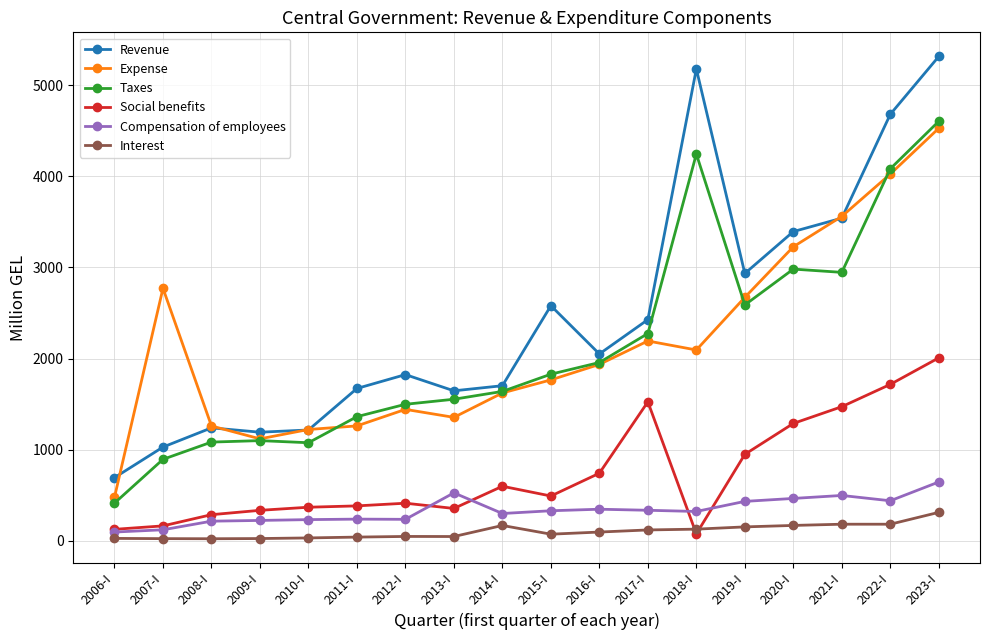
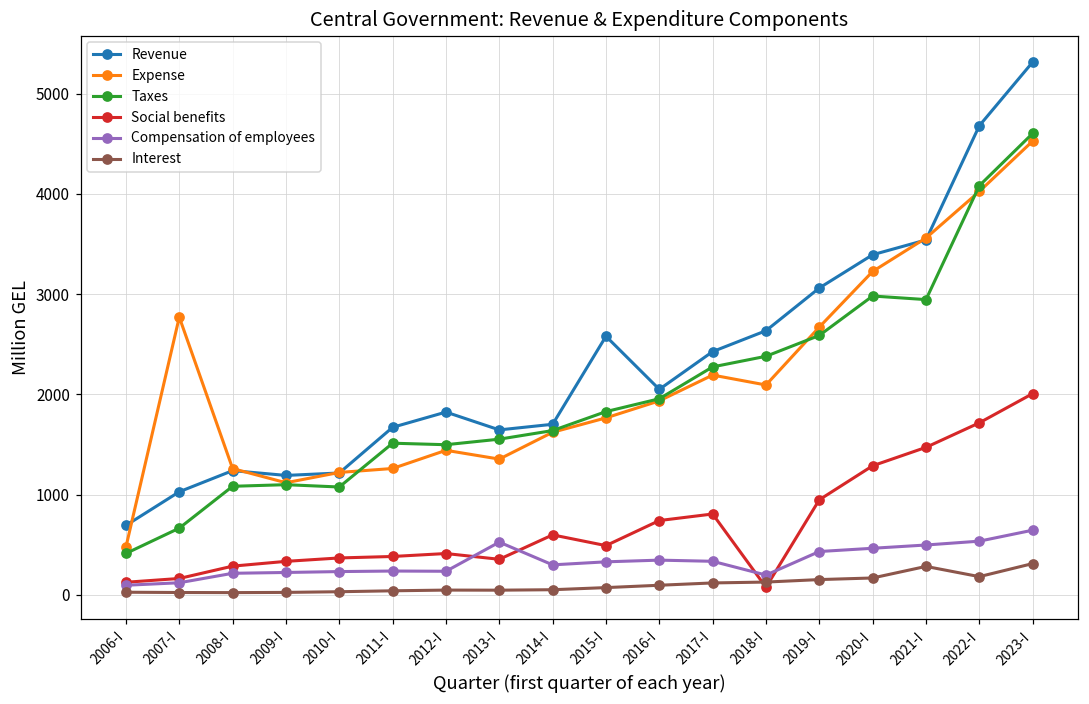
Taxes, 2007-I: 900 -> 700
Taxes, 2011-I: 1400 -> 1500
Interest, 2014-I: 200 -> 100
Social benefits, 2017-I: 1500 -> 800
Revenue, 2018-I: 5200 -> 2600
Taxes, 2018-I: 4200 -> 2400
Compensation of employees, 2018-I: 300 -> 200
Revenue, 2019-I: 2900 -> 3100
Interest, 2021-I: 200 -> 300
Compensation of employees, 2022-I: 400 -> 500
